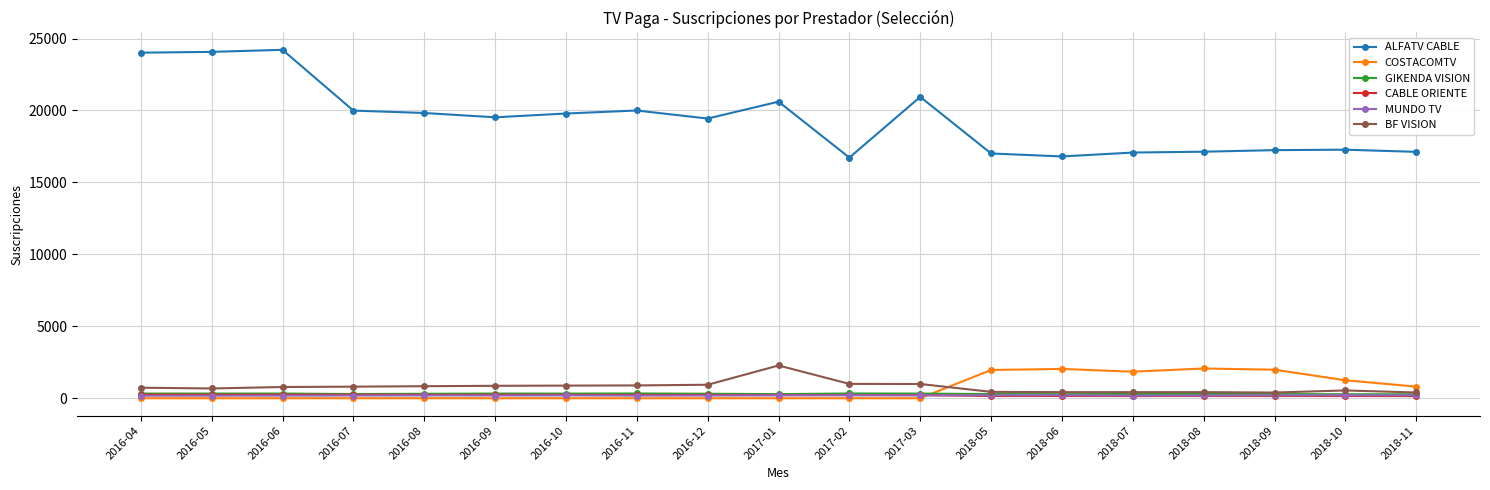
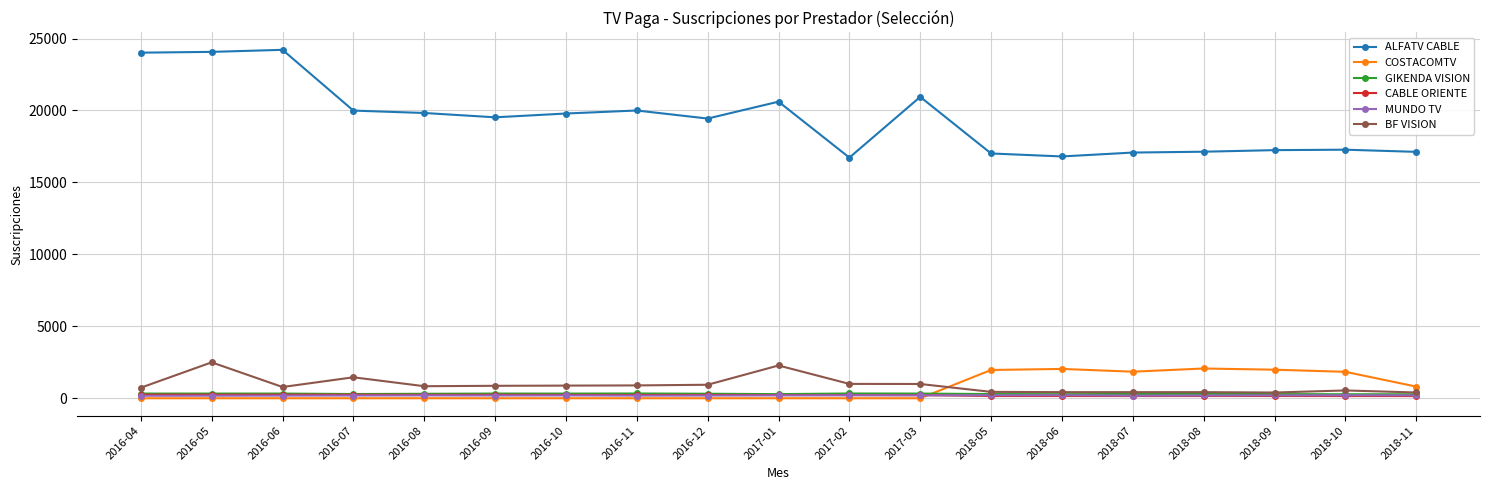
BF VISION, 2016-05: 700 -> 2500
BF VISION, 2016-07: 800 -> 1500
COSTACOMTV, 2018-10: 1200 -> 1800
